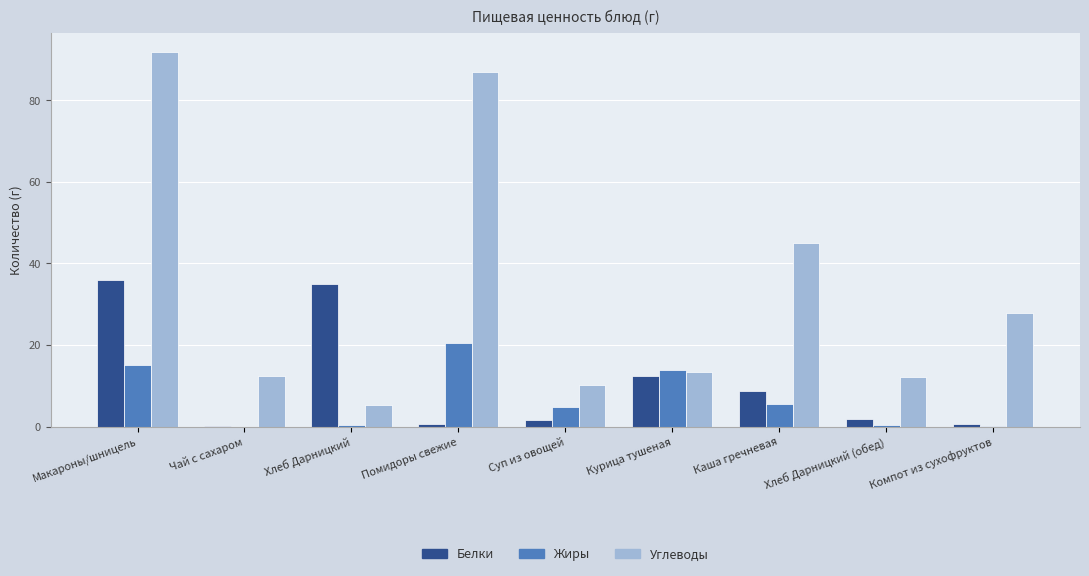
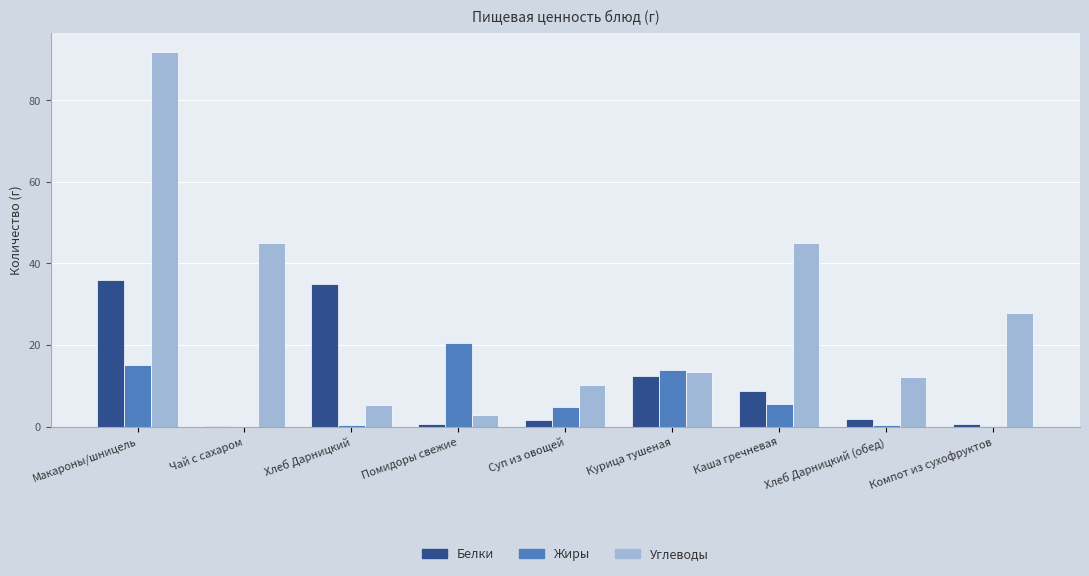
Углеводы, Чай с сахаром: 12 -> 45
Углеводы, Помидоры свежие: 87 -> 3
